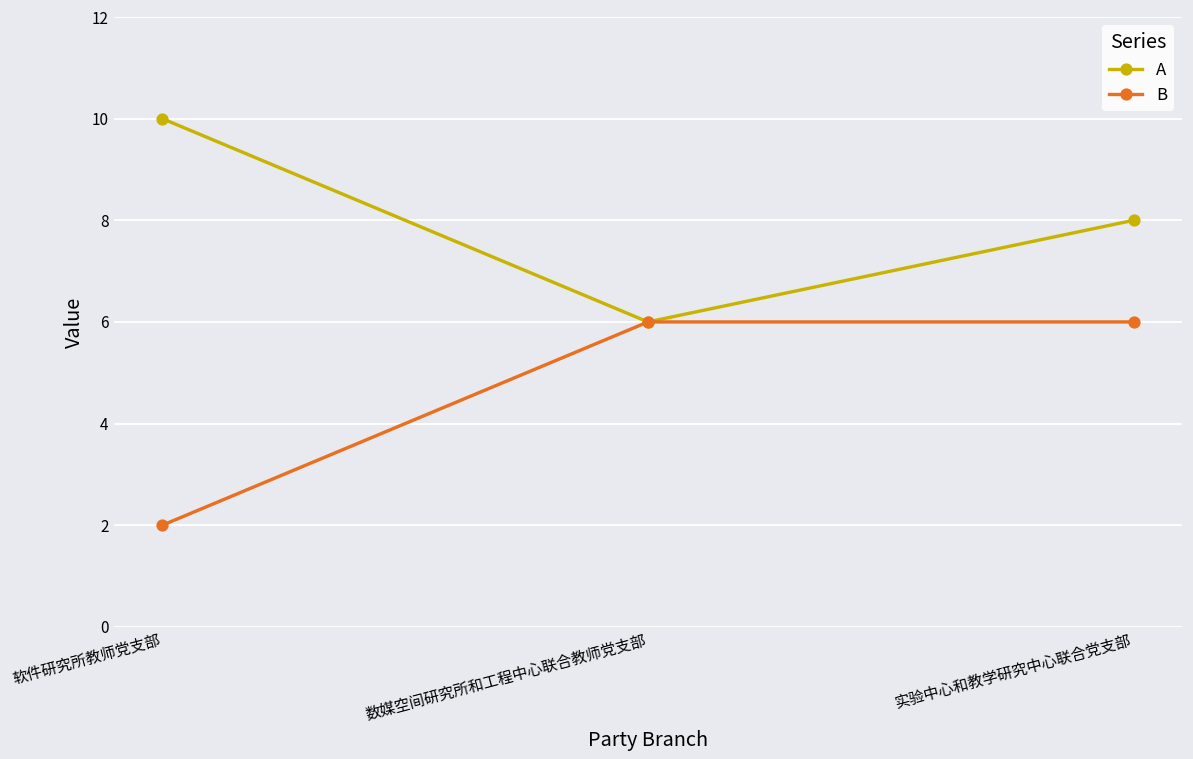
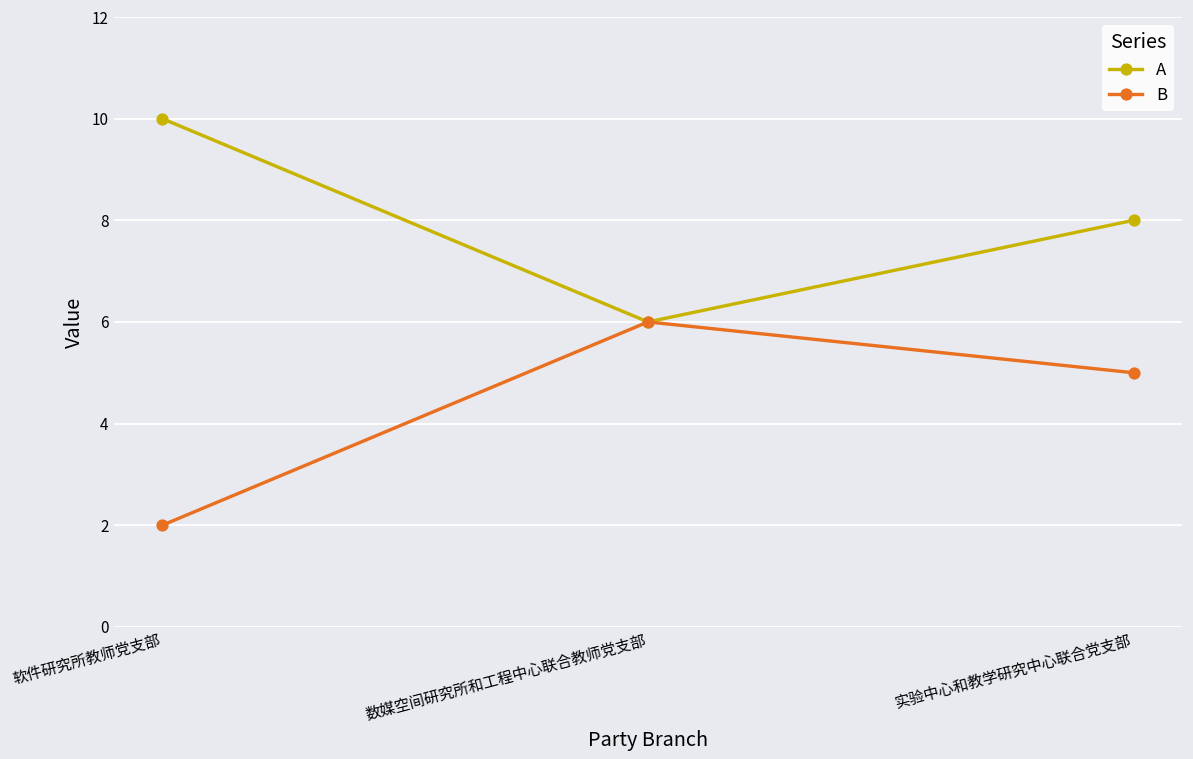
B, 实验中心和教学研究中心联合党支部: 6 -> 5
